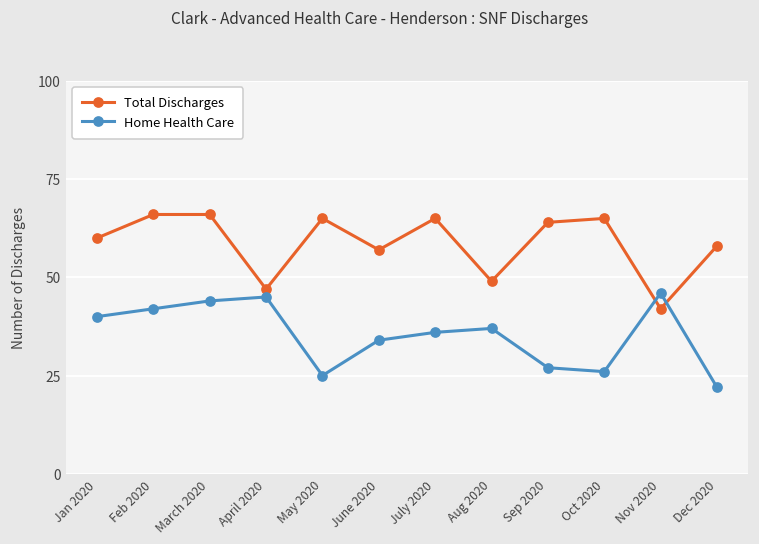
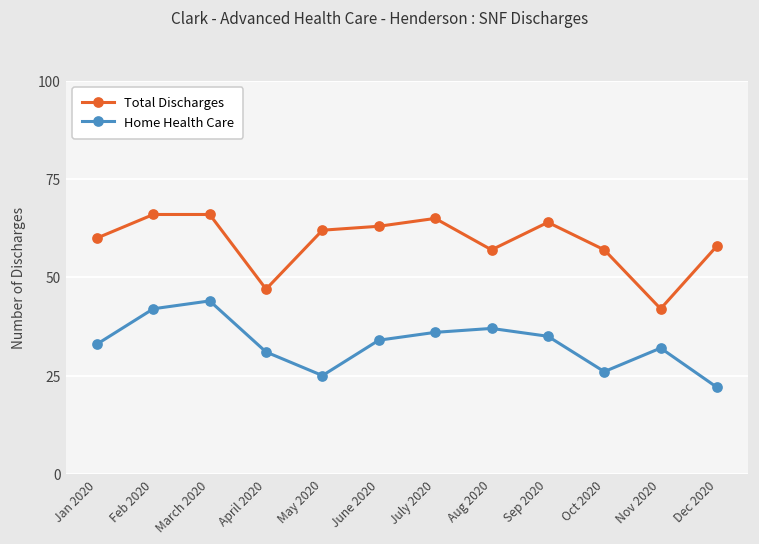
Home Health Care, Jan 2020: 40 -> 33
Home Health Care, April 2020: 45 -> 31
Total Discharges, May 2020: 65 -> 62
Total Discharges, June 2020: 57 -> 63
Total Discharges, Aug 2020: 49 -> 57
Home Health Care, Sep 2020: 27 -> 35
Total Discharges, Oct 2020: 65 -> 57
Home Health Care, Nov 2020: 46 -> 32
